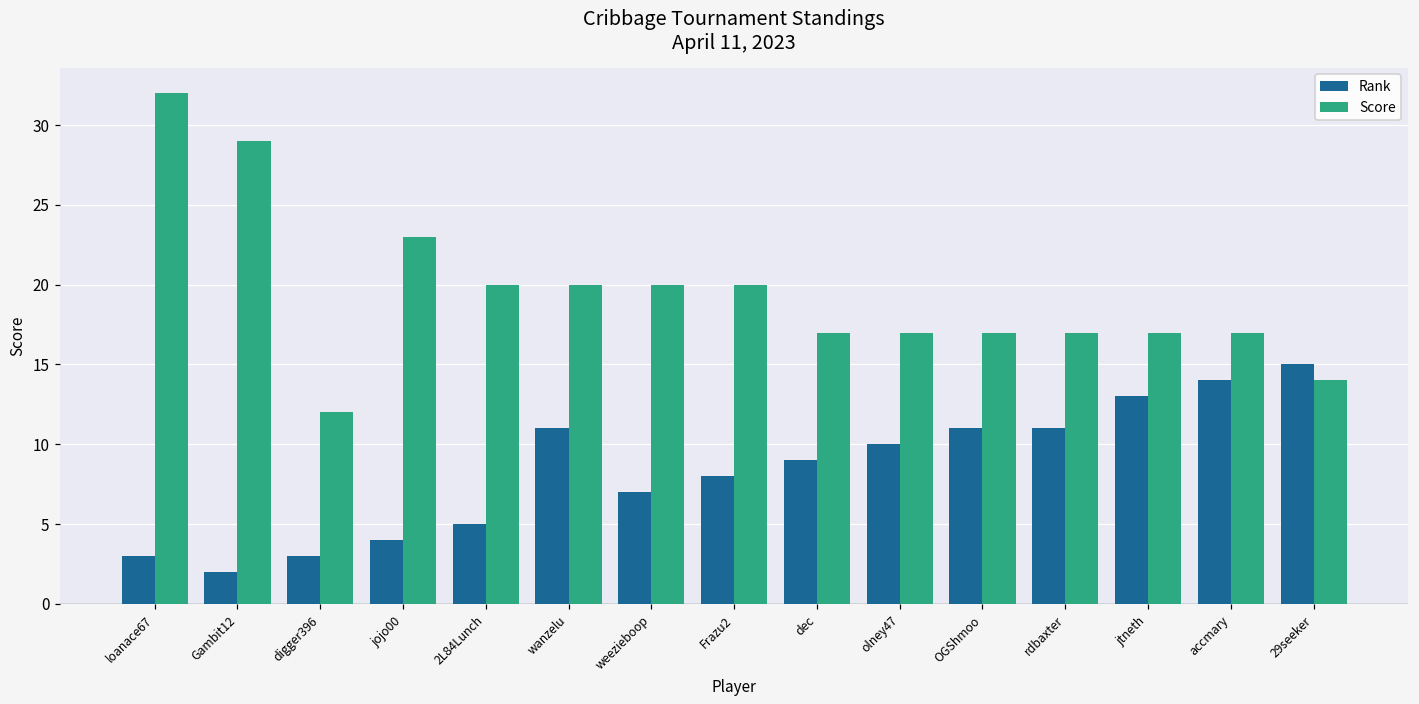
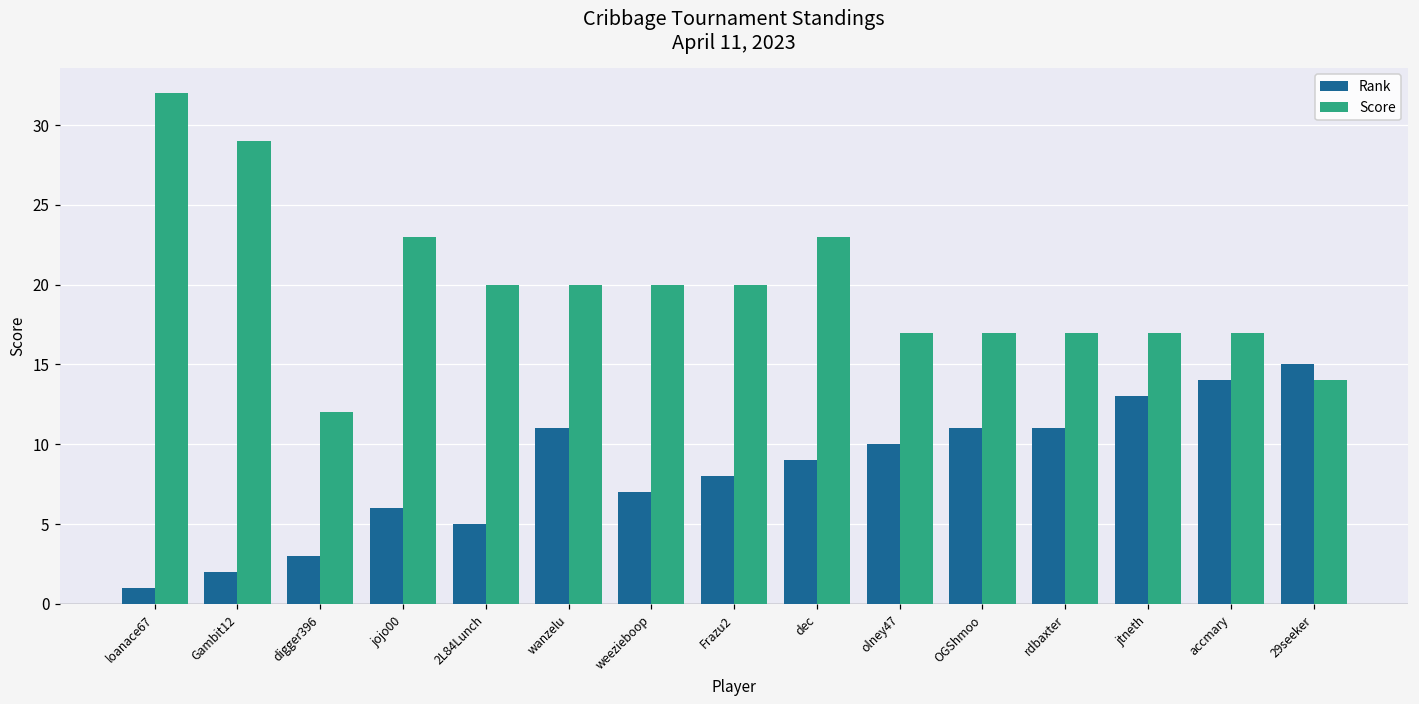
Rank, loanace67: 3 -> 1
Rank, jojo00: 4 -> 6
Score, dec: 17 -> 23
